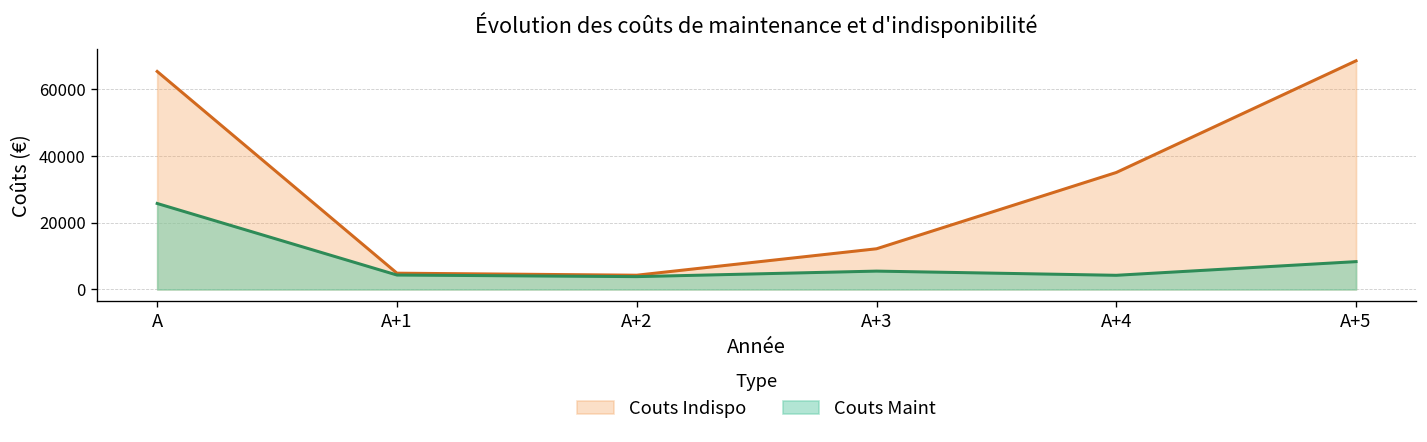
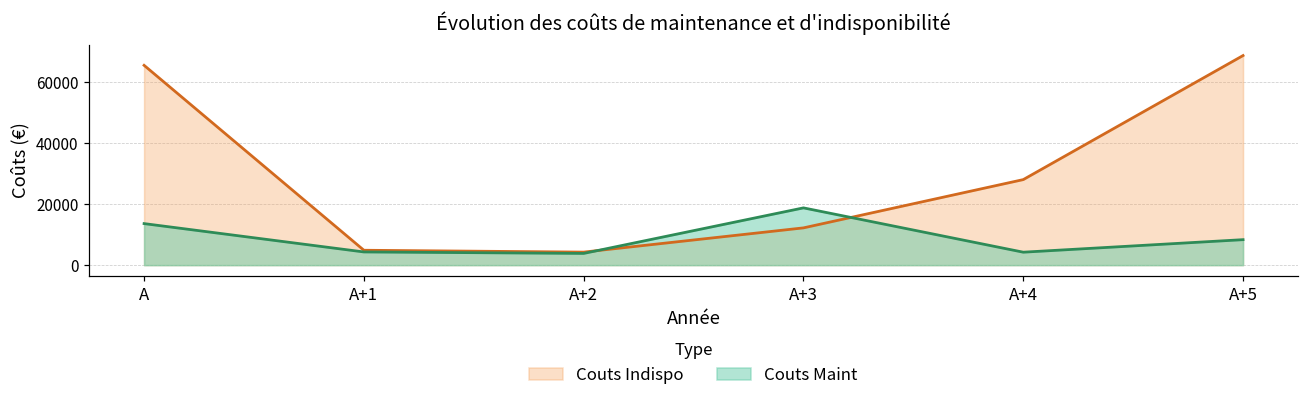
Couts Maint, A: 26000 -> 14000
Couts Maint, A+3: 6000 -> 19000
Couts Indispo, A+4: 35000 -> 28000
